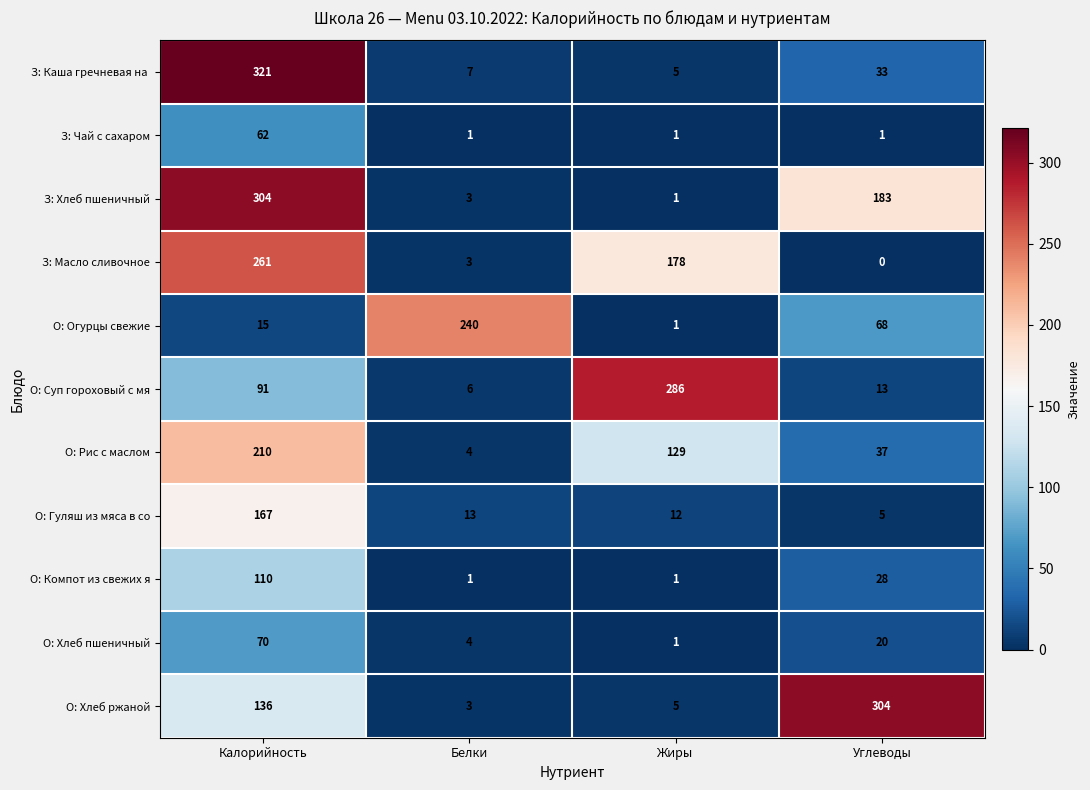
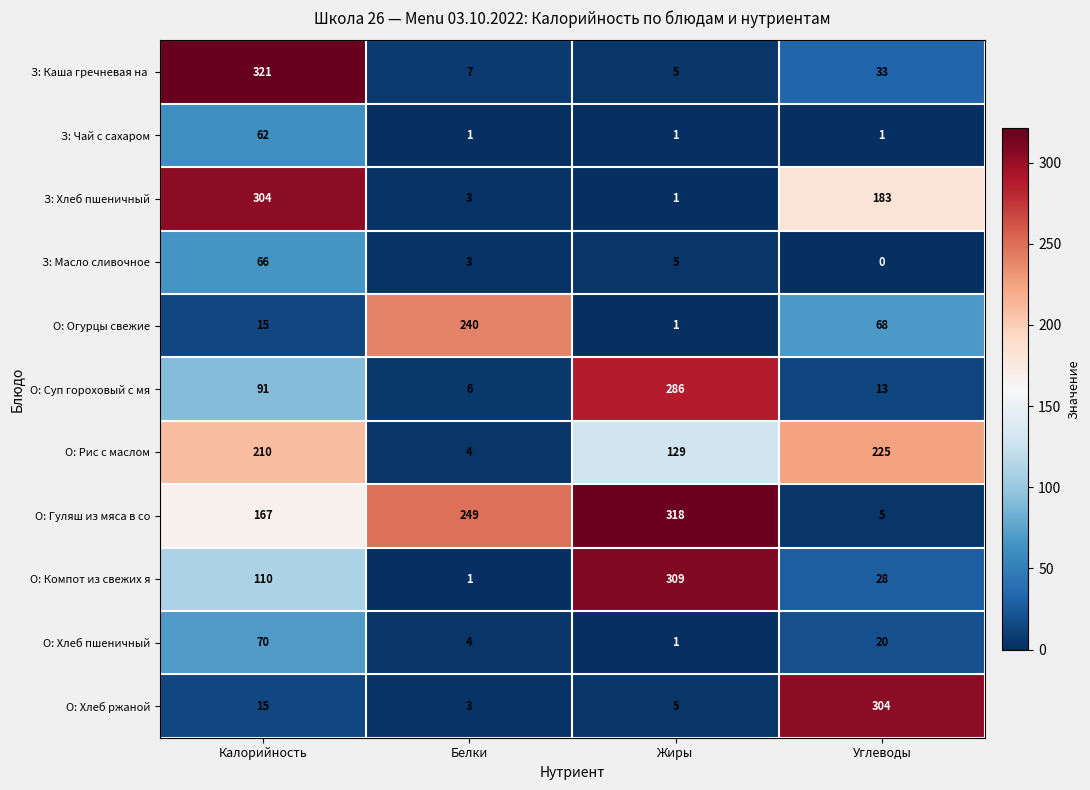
З: Масло сливочное, Калорийность: 261 -> 66
З: Масло сливочное, Жиры: 178 -> 5
О: Рис с маслом, Углеводы: 37 -> 225
О: Гуляш из мяса в со, Белки: 13 -> 249
О: Гуляш из мяса в со, Жиры: 12 -> 318
О: Компот из свежих я, Жиры: 1 -> 309
О: Хлеб ржаной, Калорийность: 136 -> 15
